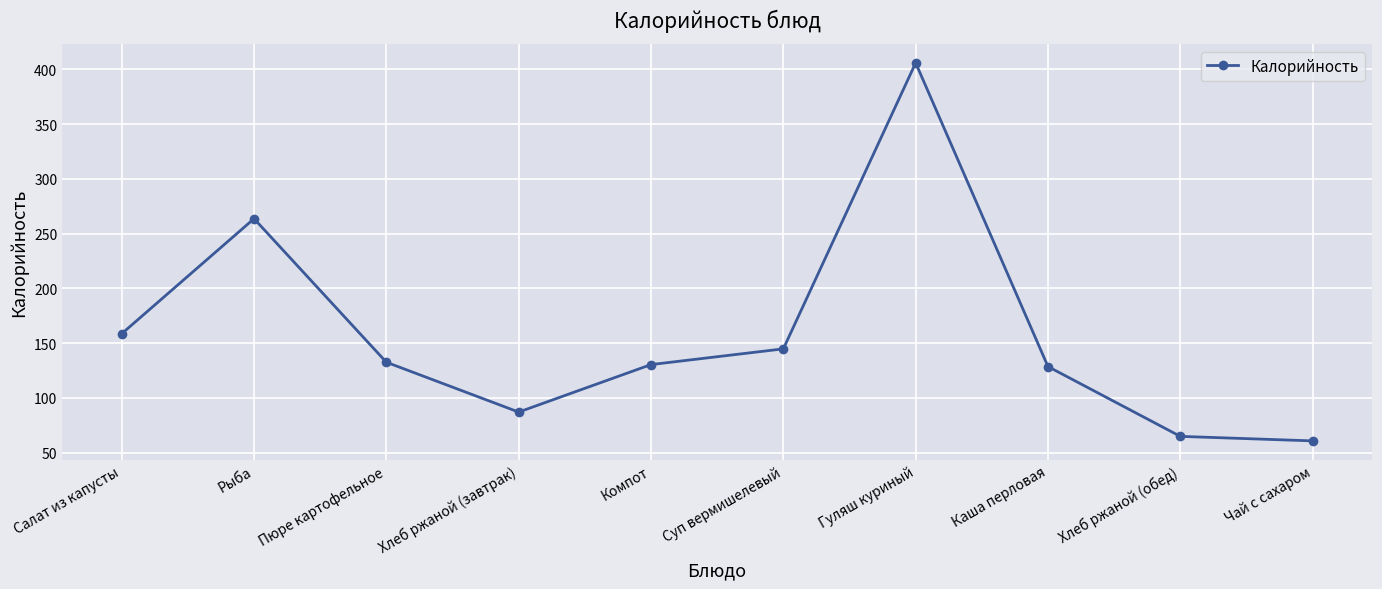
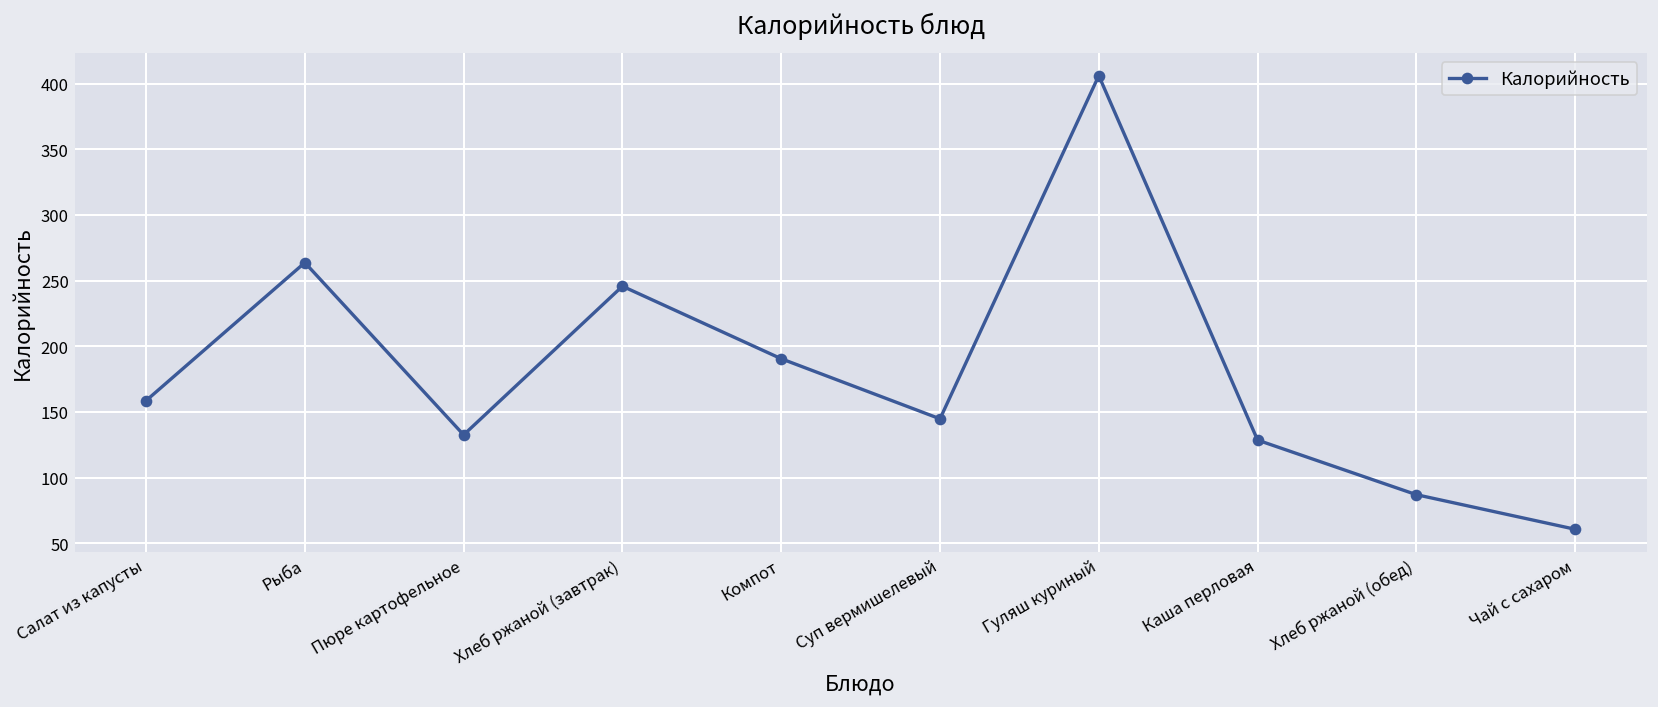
Хлеб ржаной (завтрак): 87 -> 246
Компот: 130 -> 191
Хлеб ржаной (обед): 65 -> 87
